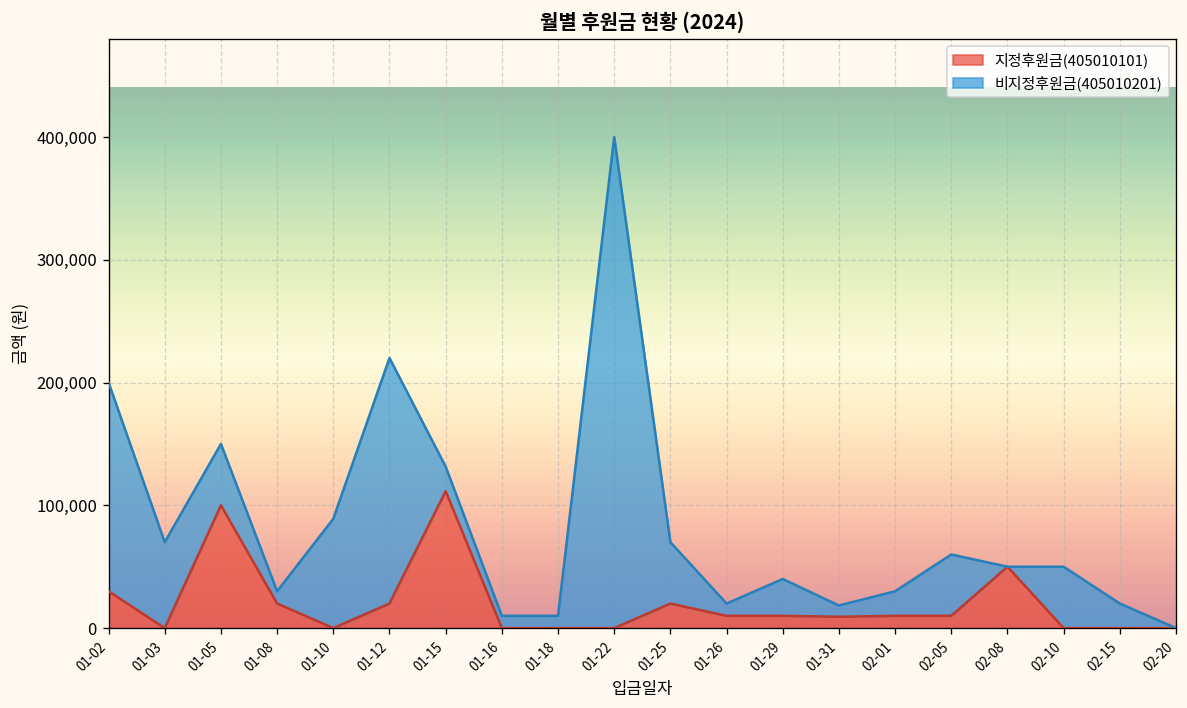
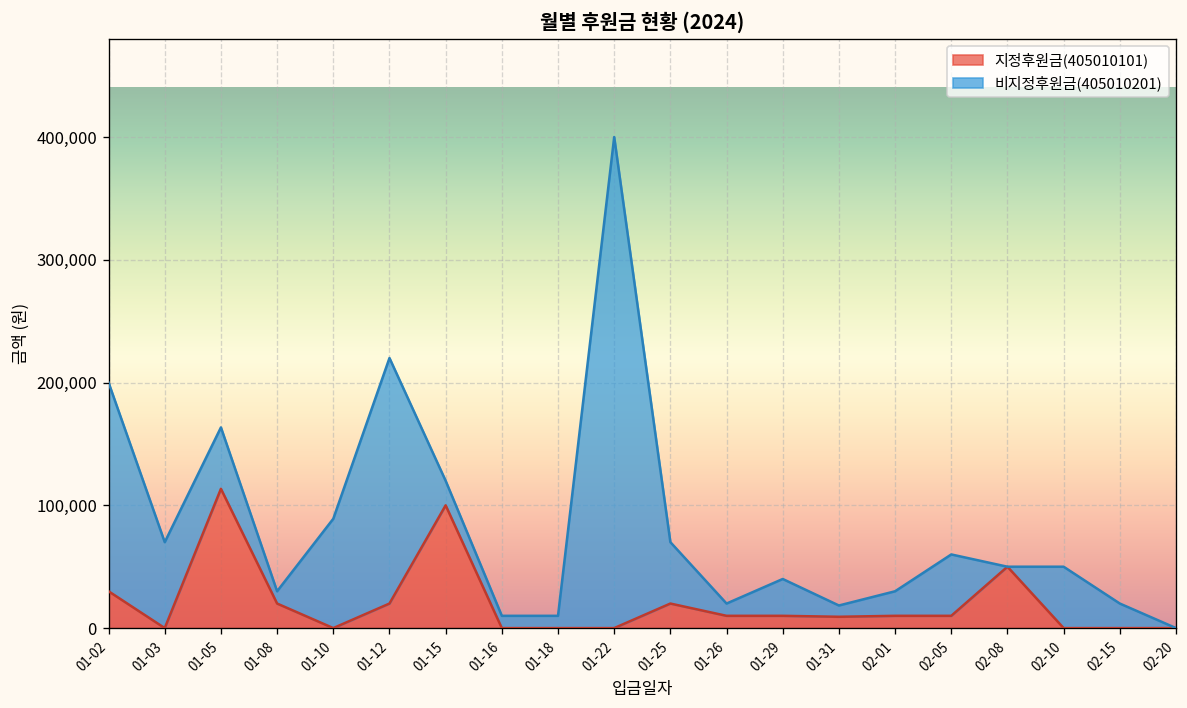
지정후원금(405010101), 01-05: 100,000 -> 113,000
지정후원금(405010101), 01-15: 112,000 -> 100,000
